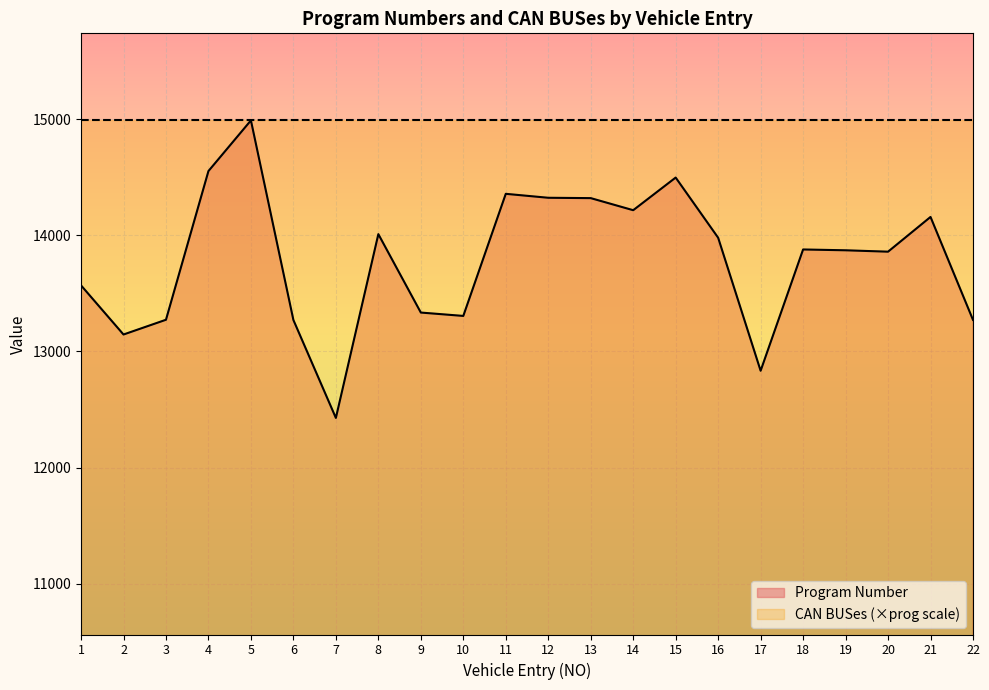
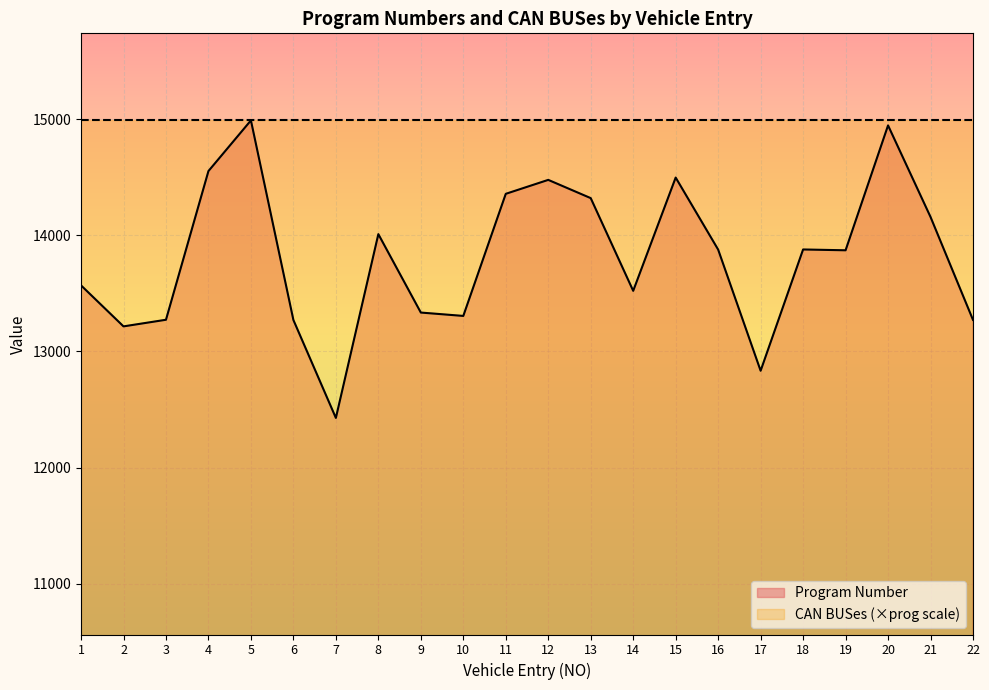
Program Number, 2: 13150 -> 13220
Program Number, 12: 14320 -> 14480
Program Number, 14: 14220 -> 13520
Program Number, 16: 13980 -> 13880
Program Number, 20: 13860 -> 14950
